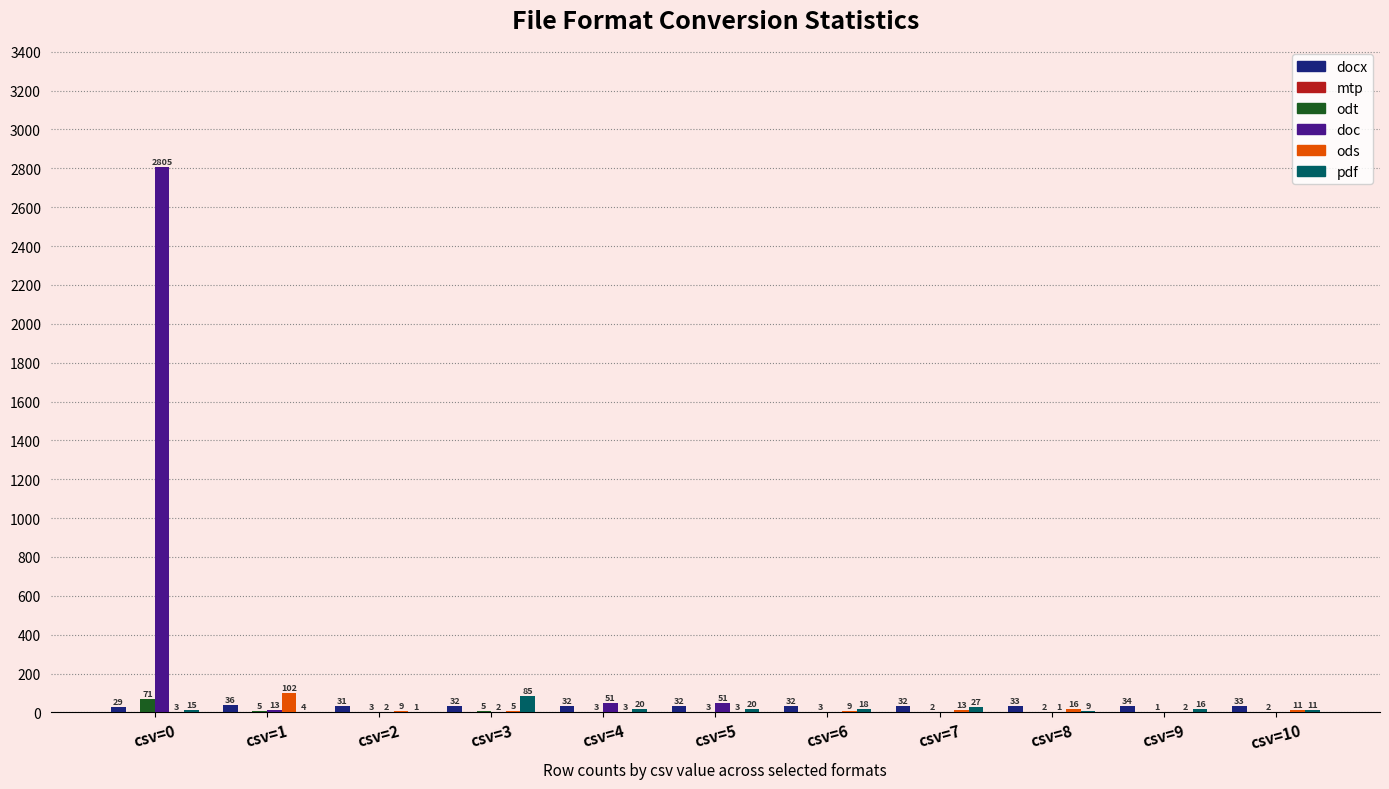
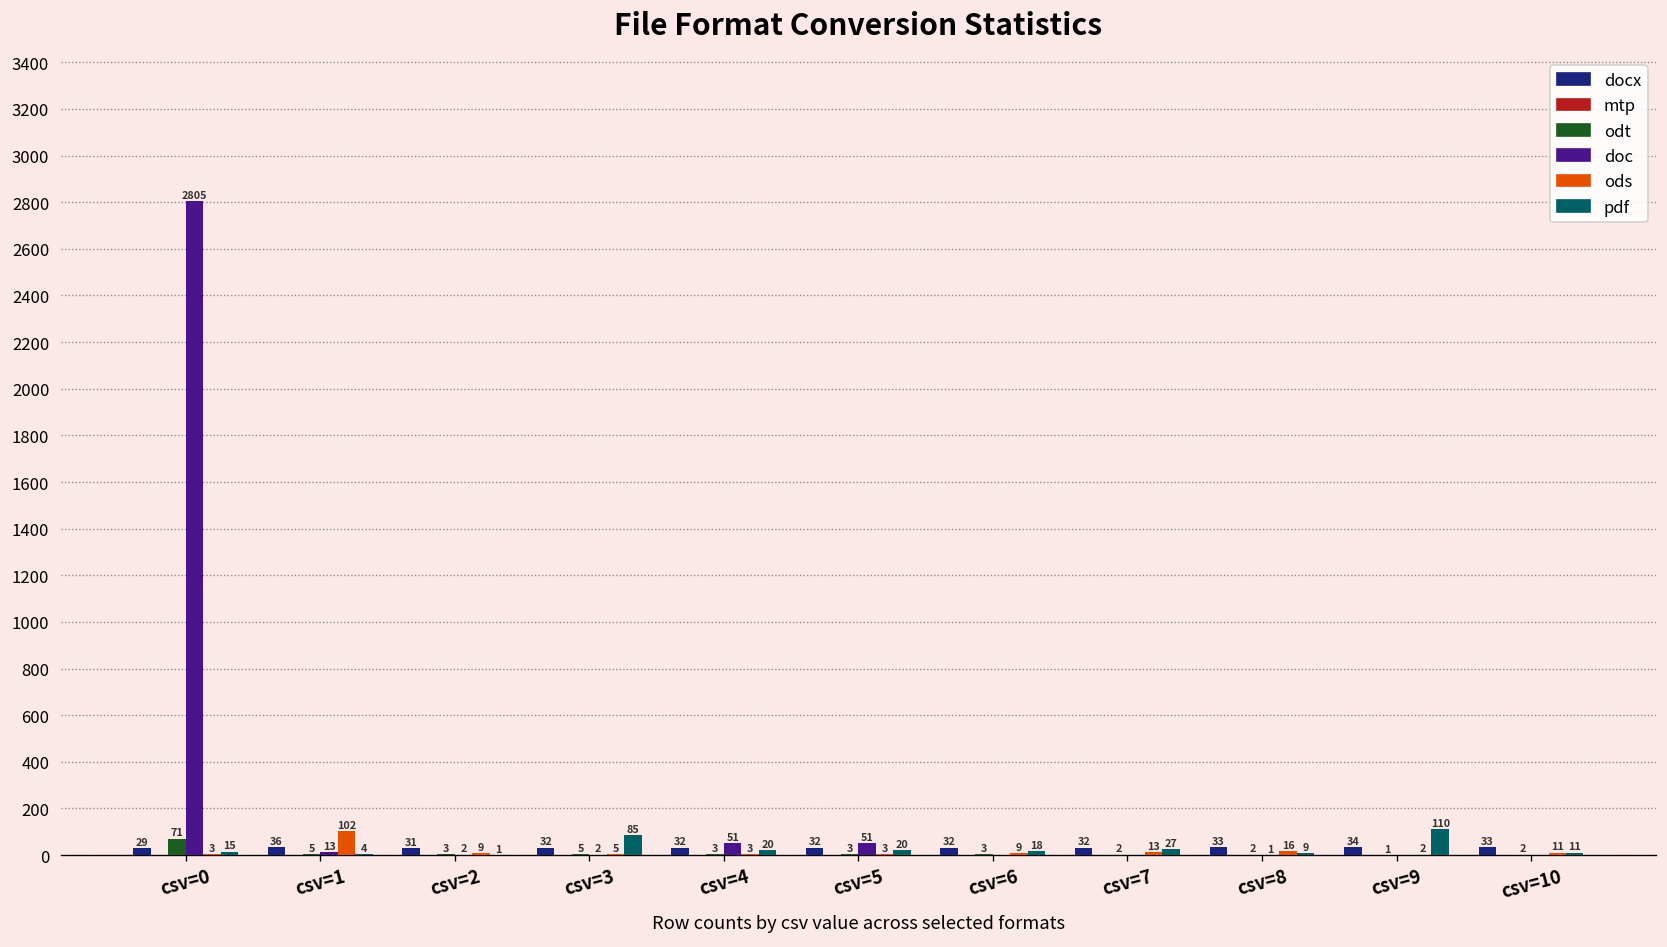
pdf, csv=9: 16 -> 110
